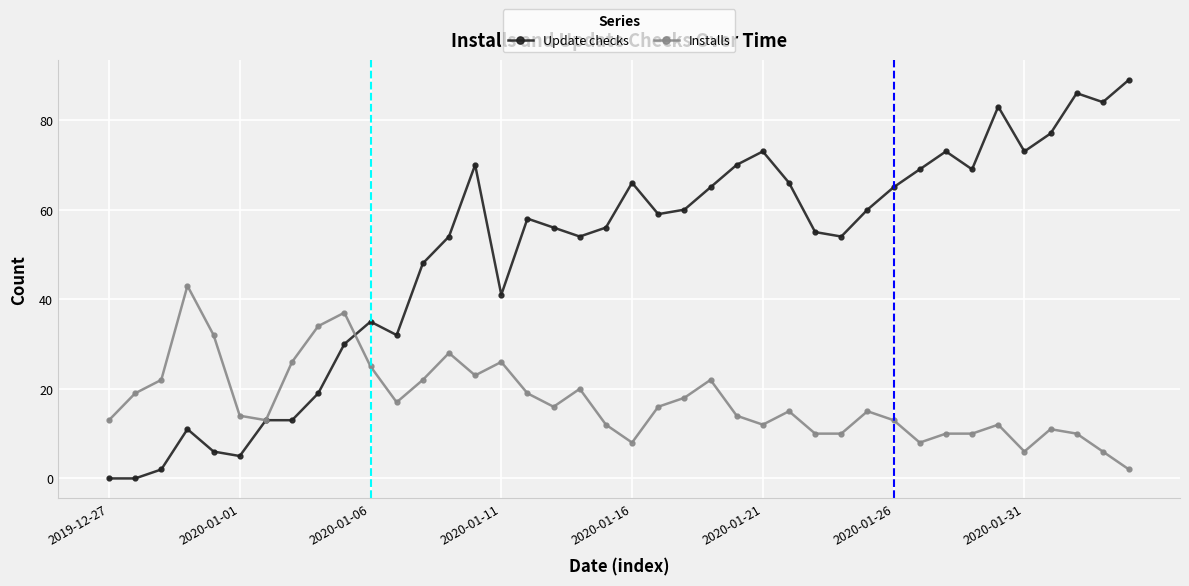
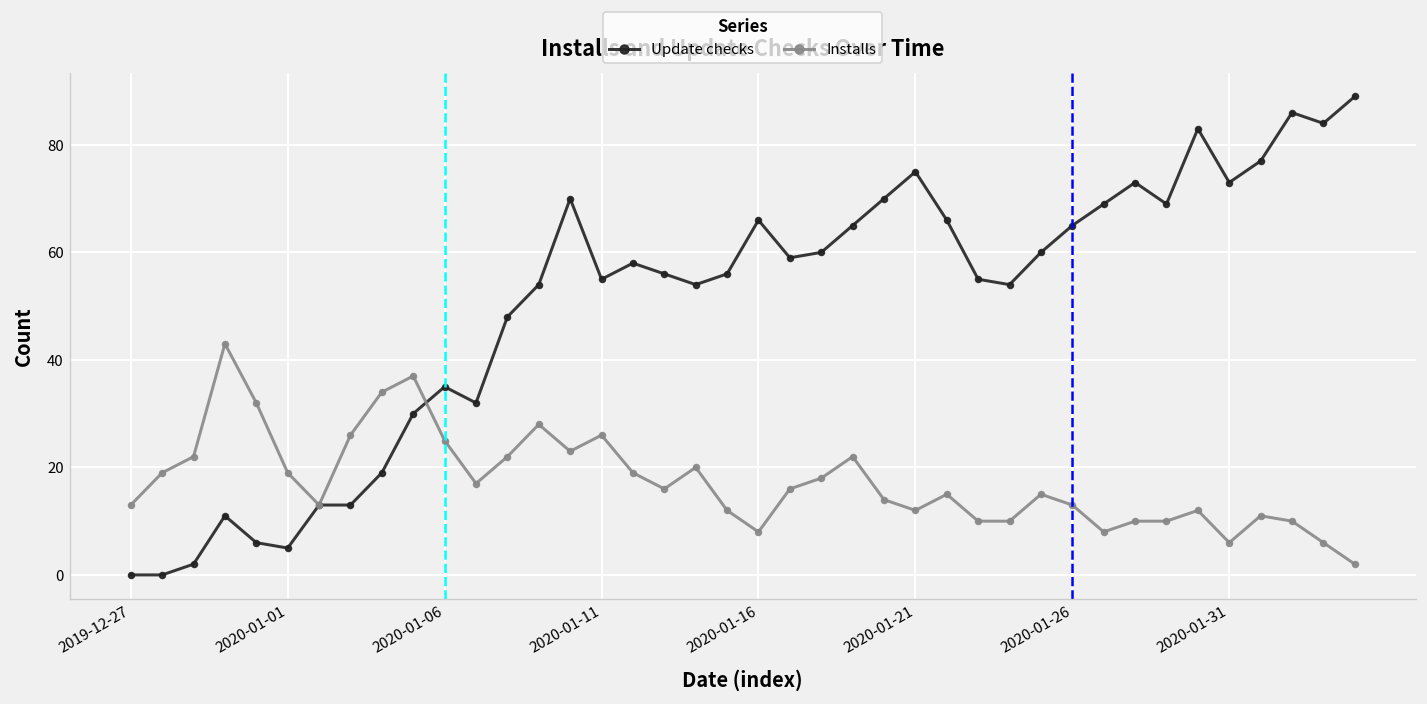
Installs, 2020-01-01: 14 -> 19
Update checks, 2020-01-11: 41 -> 55
Update checks, 2020-01-21: 73 -> 75
